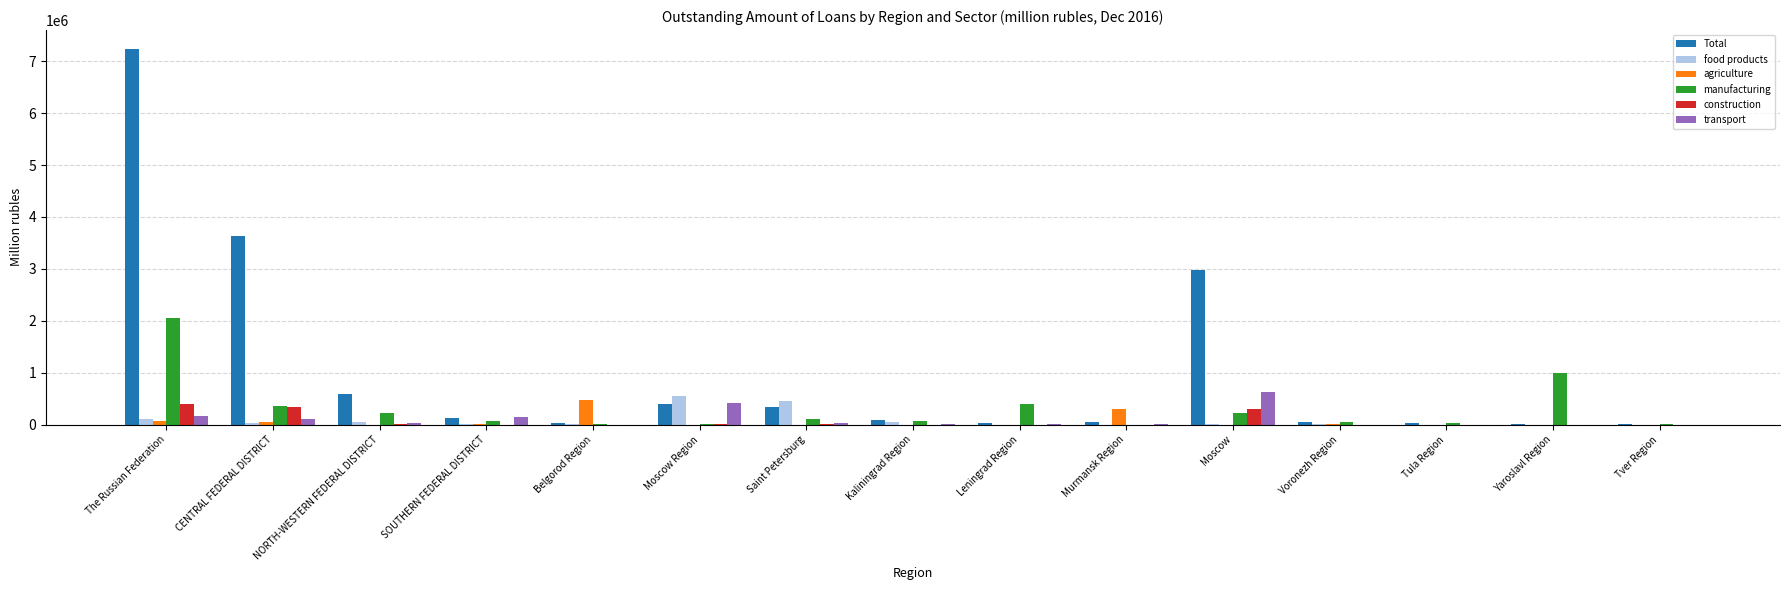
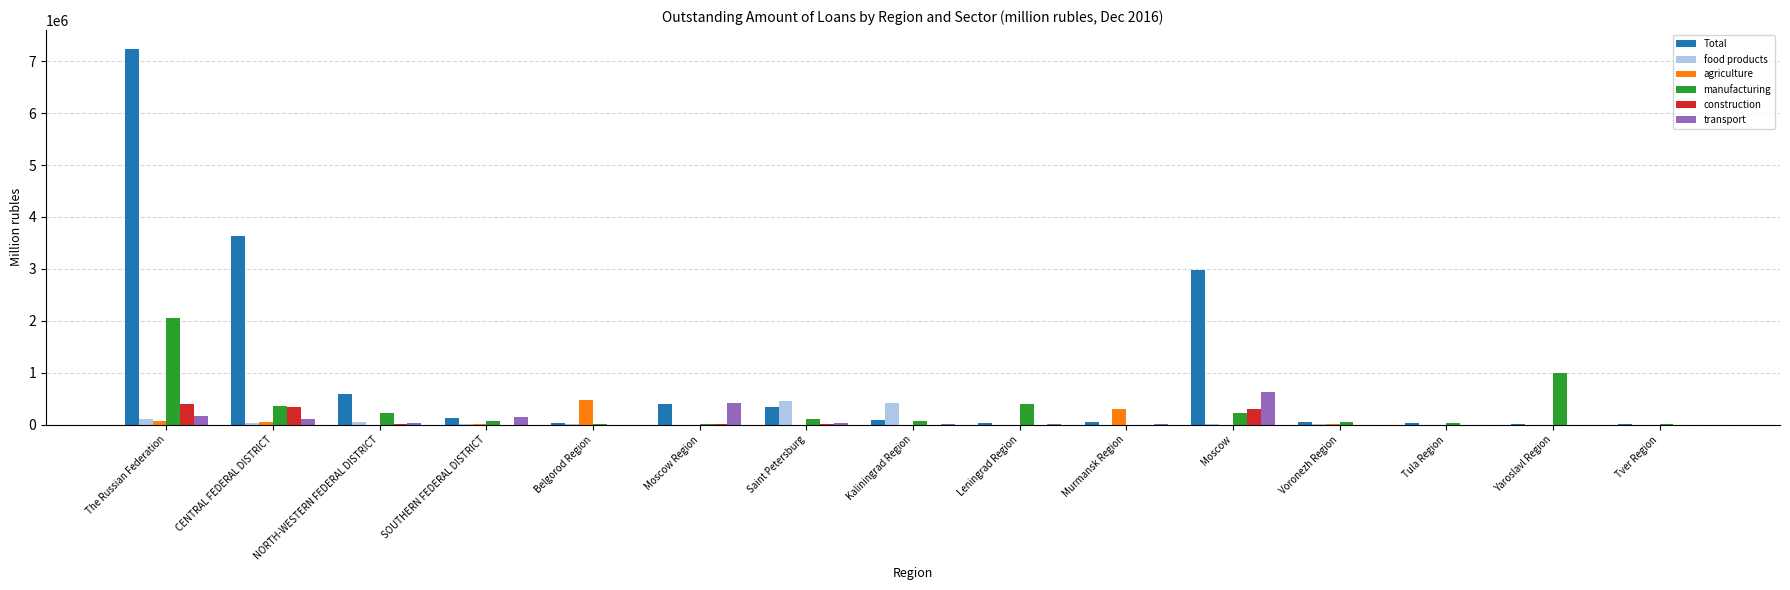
food products, Moscow Region: 600000 -> 0
food products, Kaliningrad Region: 100000 -> 400000
